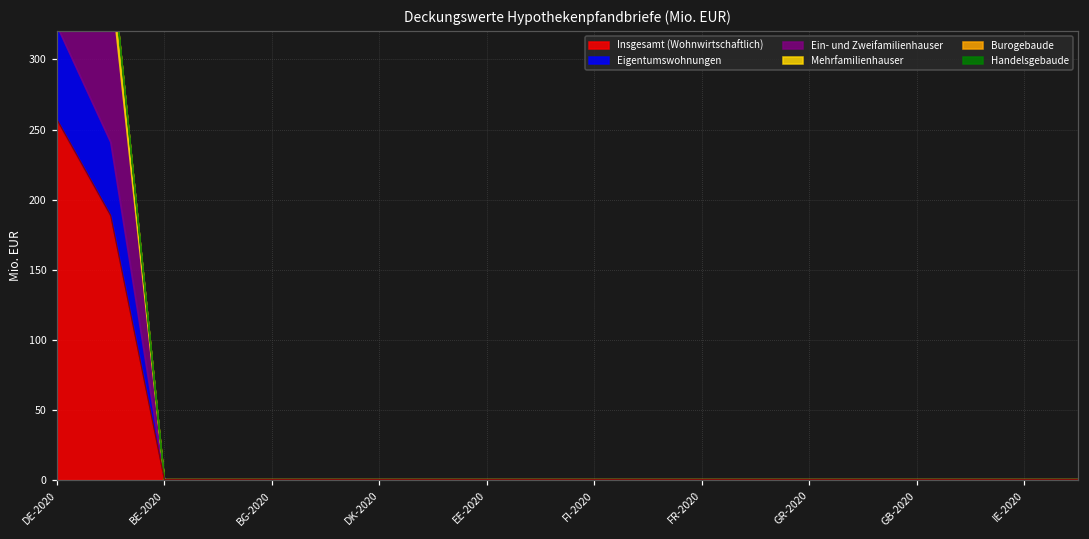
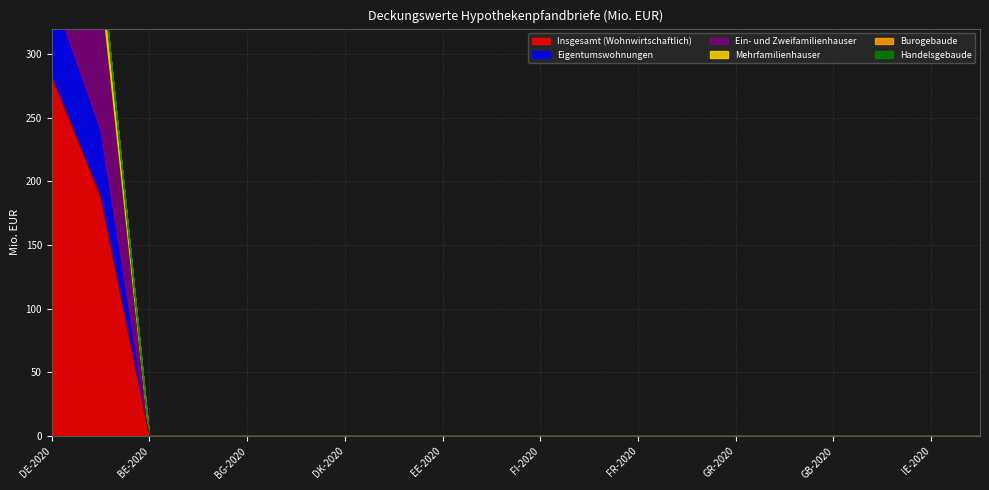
Insgesamt (Wohnwirtschaftlich), DE-2020: 257 -> 283
